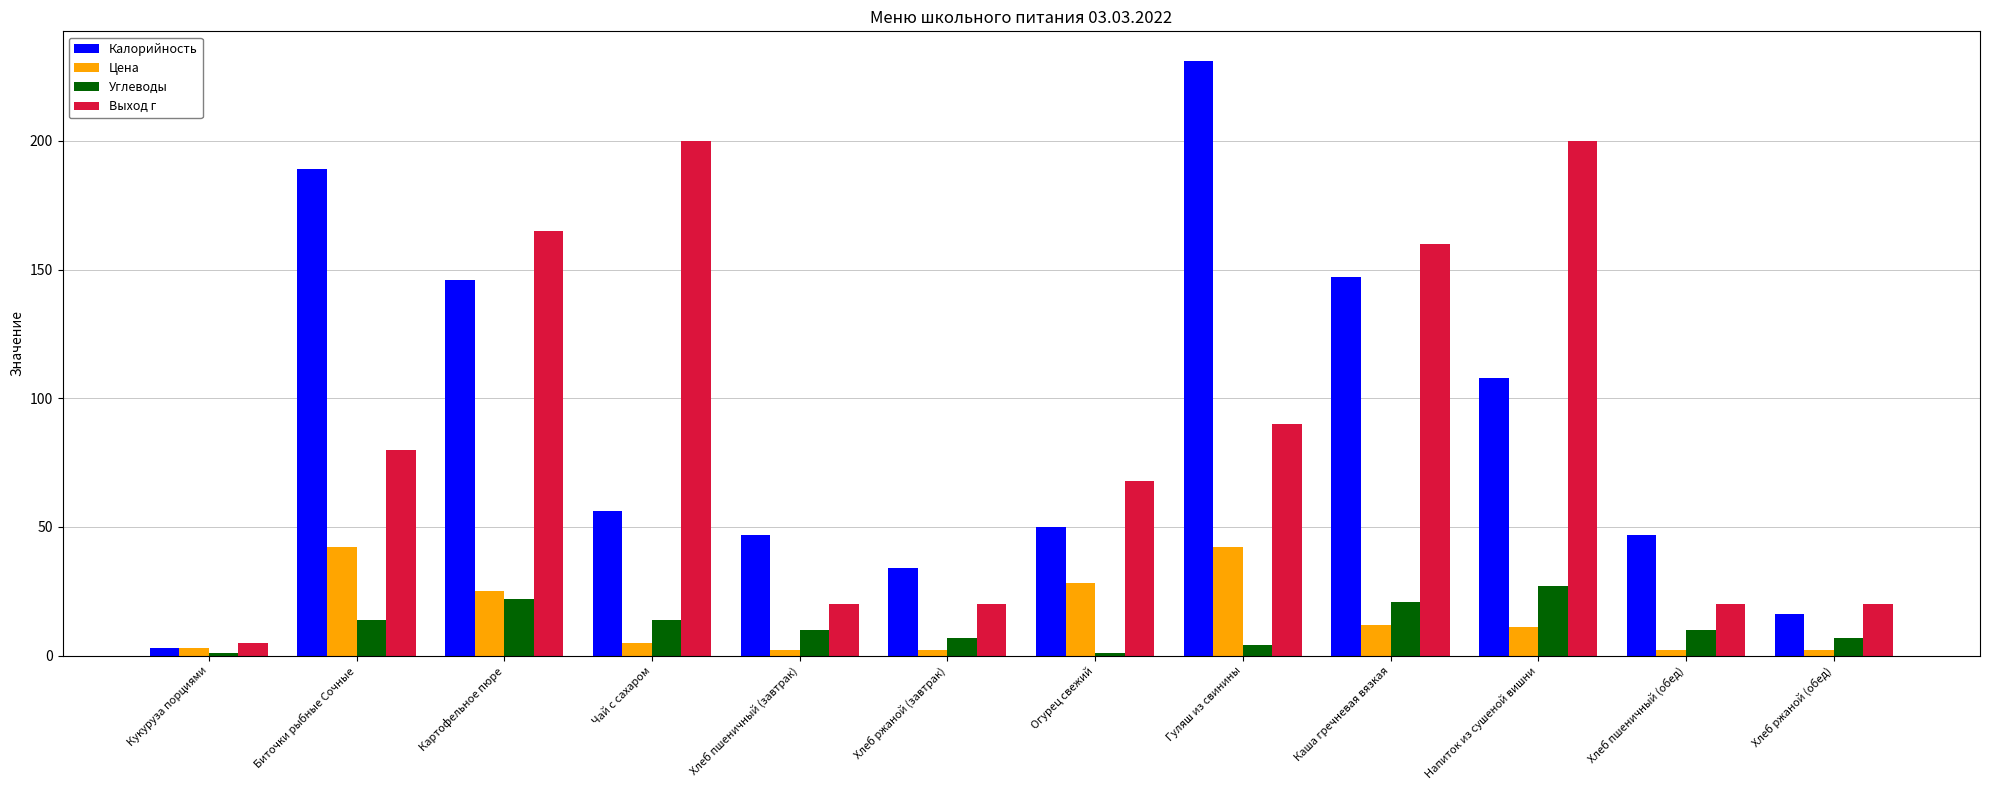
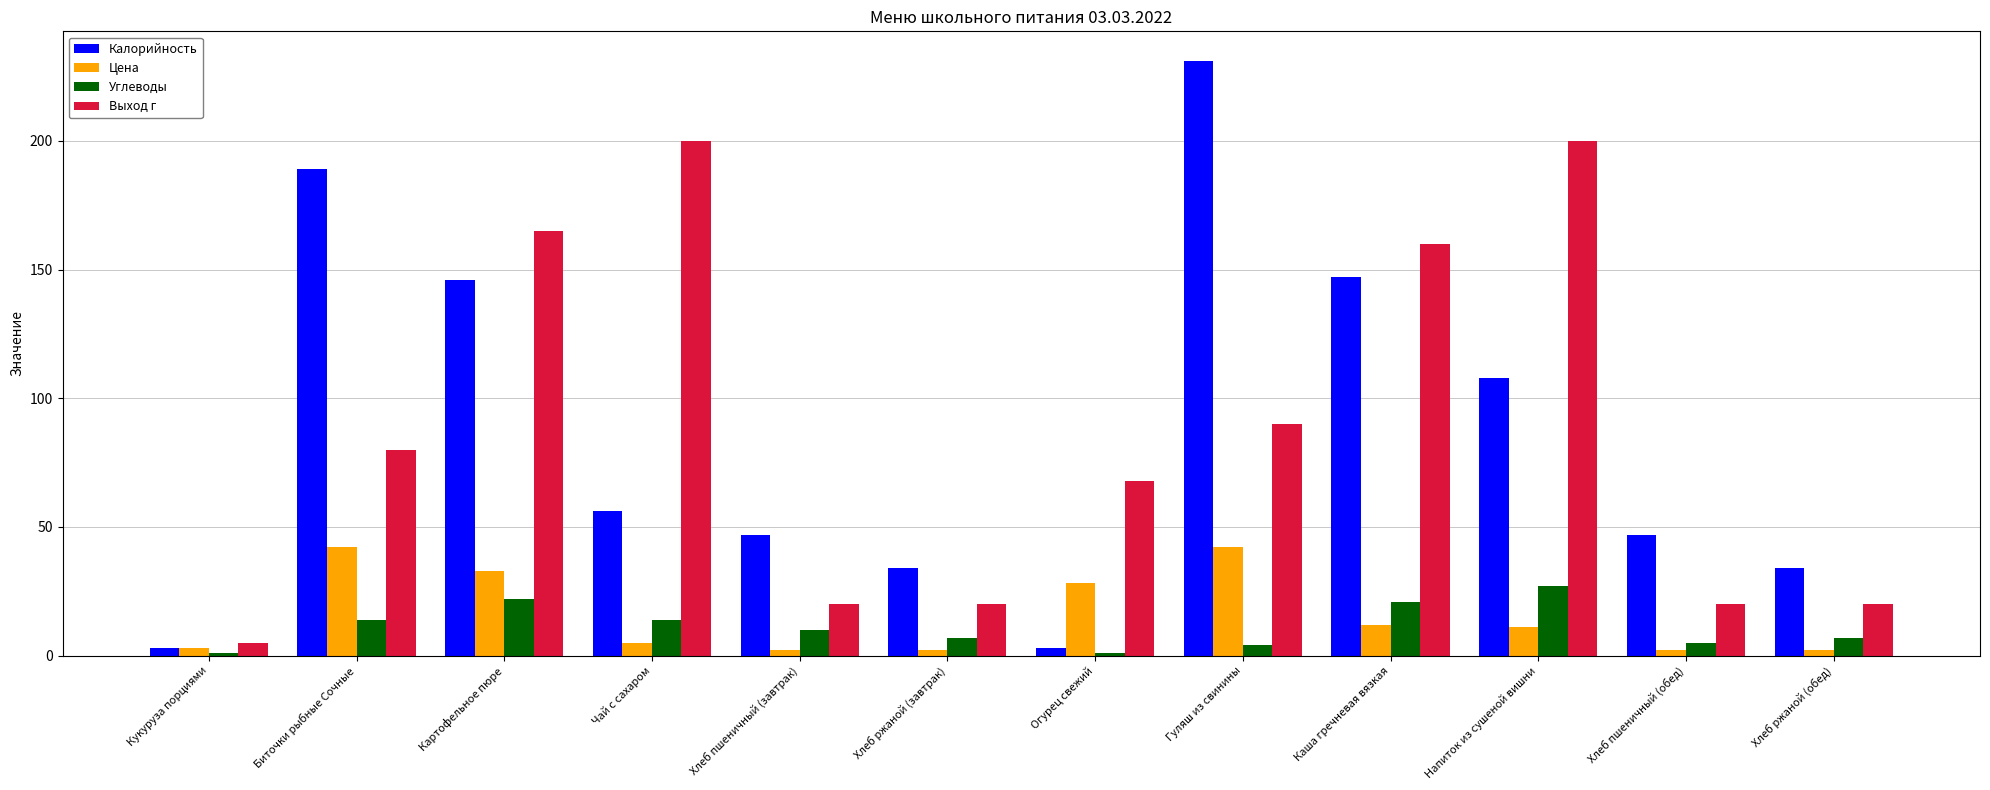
Цена, Картофельное пюре: 25 -> 33
Калорийность, Огурец свежий: 50 -> 3
Углеводы, Хлеб пшеничный (обед): 10 -> 5
Калорийность, Хлеб ржаной (обед): 16 -> 34
